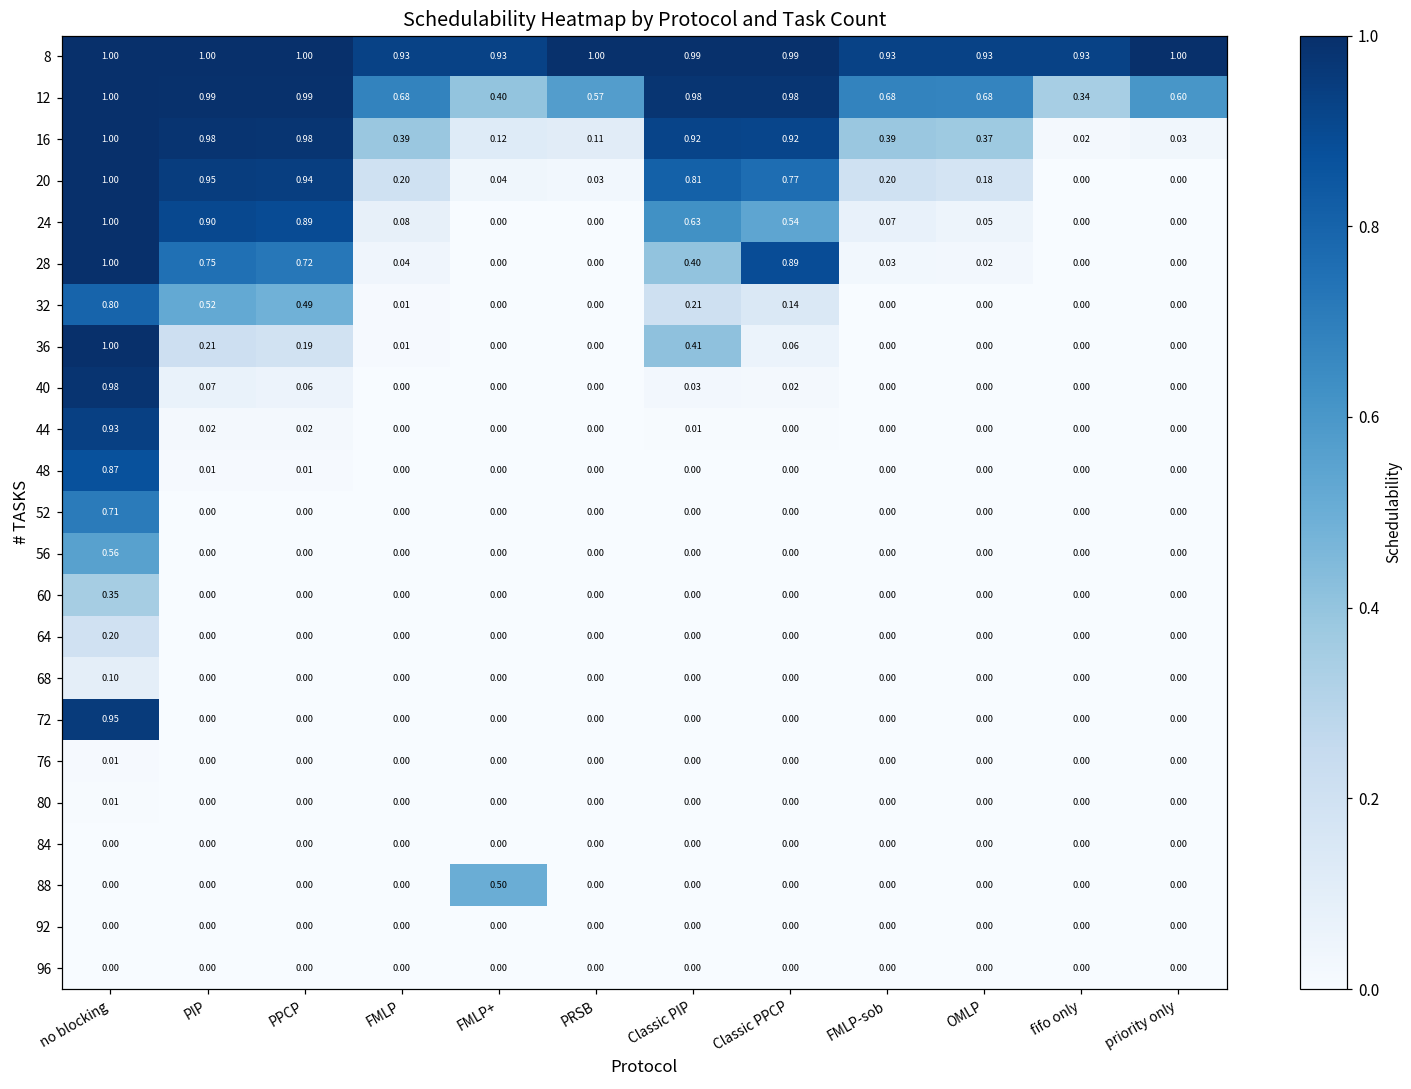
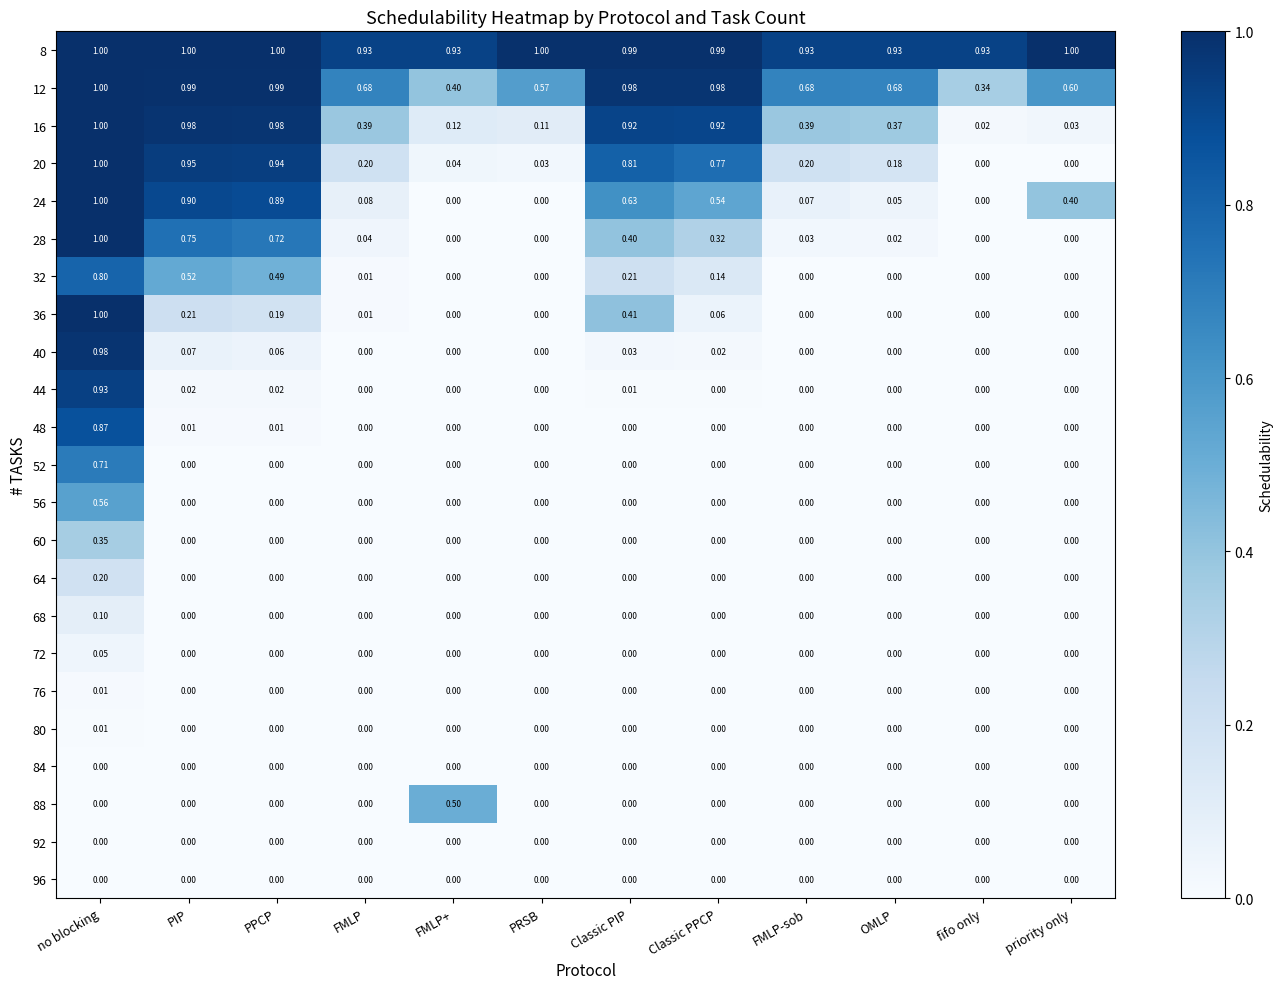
24, priority only: 0.00 -> 0.40
28, Classic PPCP: 0.89 -> 0.32
72, no blocking: 0.95 -> 0.05
